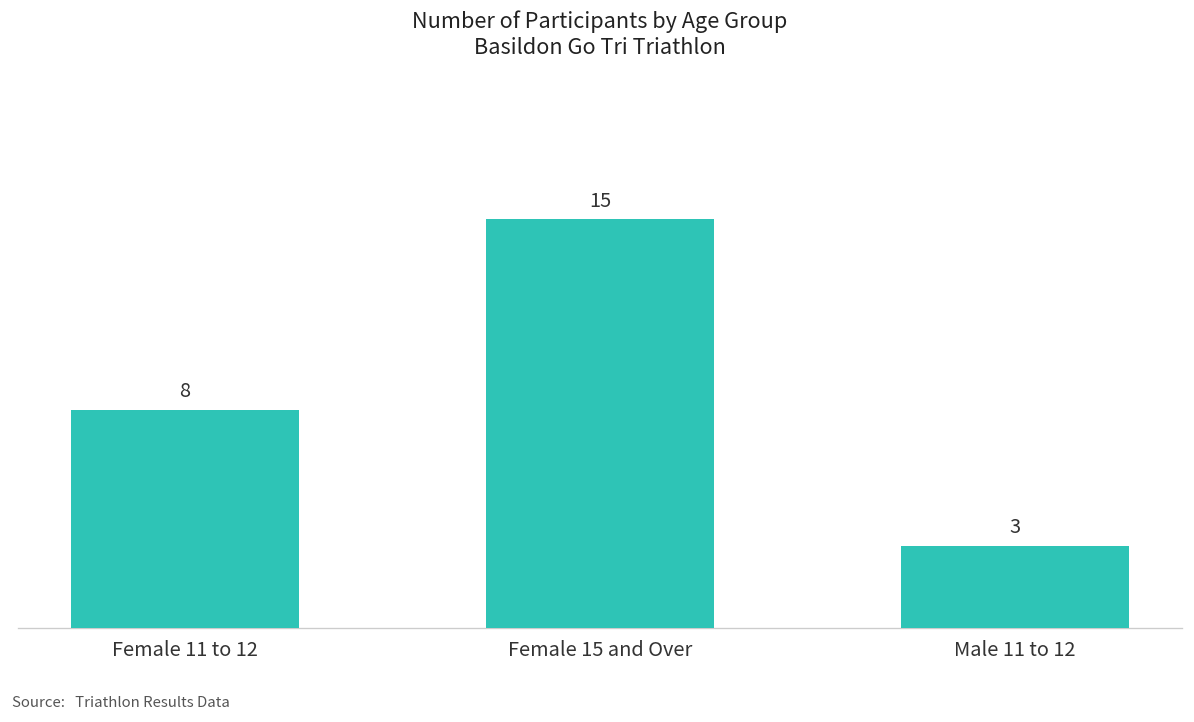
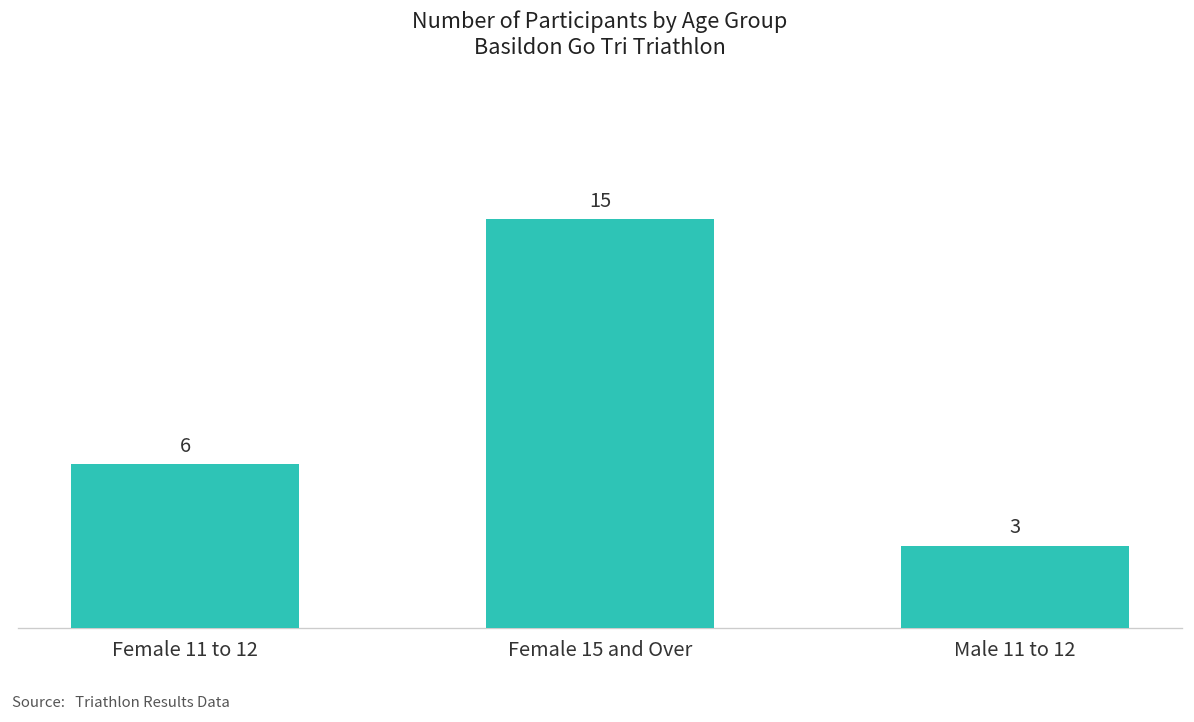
Female 11 to 12: 8 -> 6
